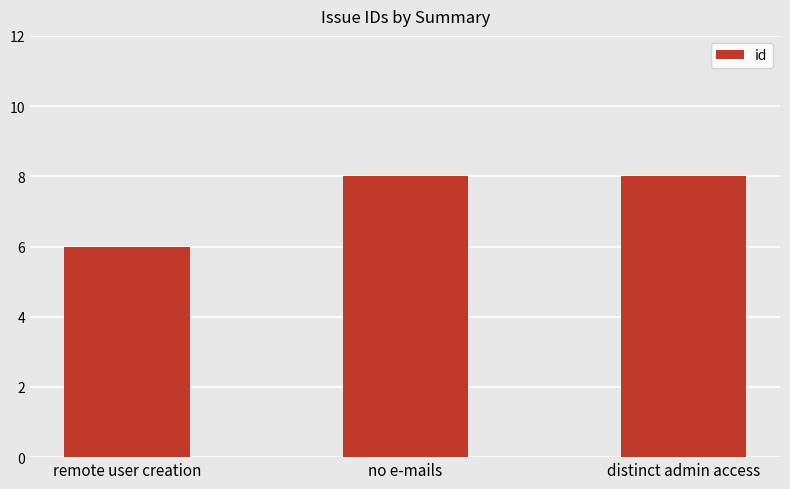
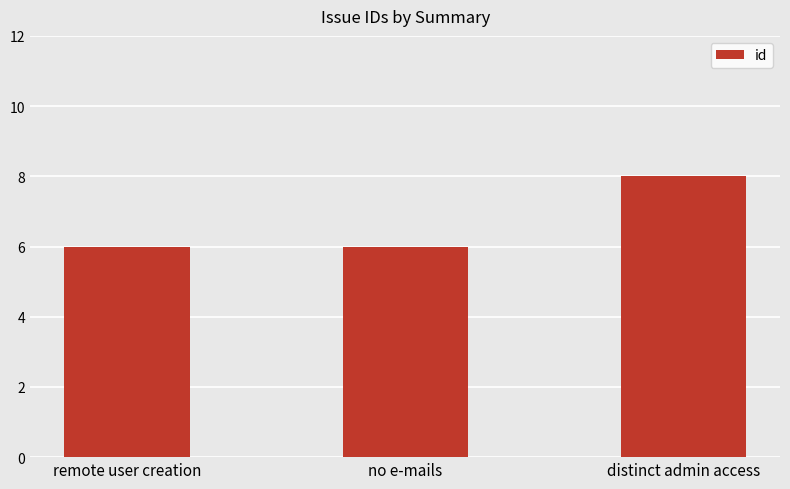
no e-mails: 8 -> 6
